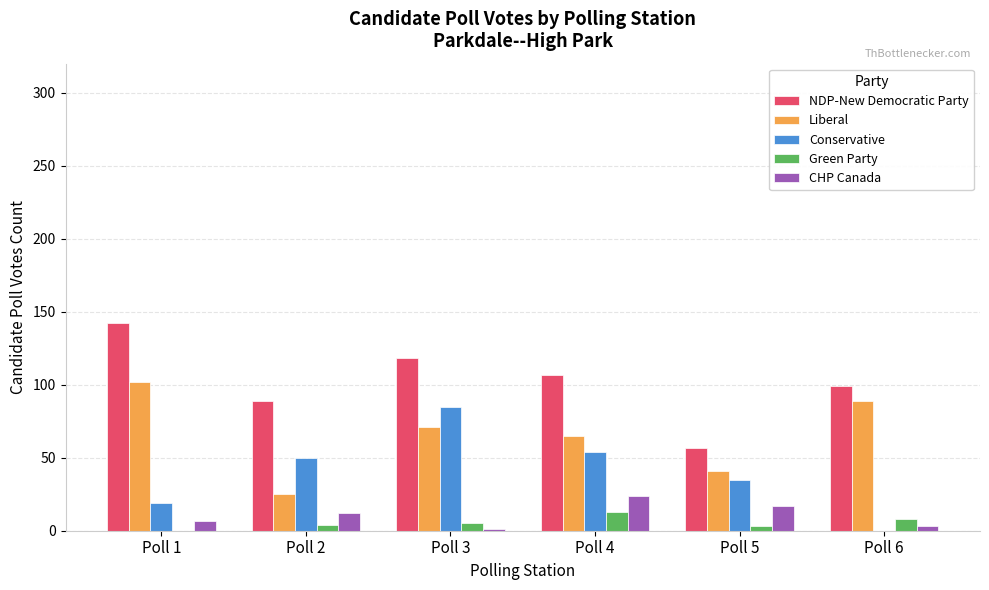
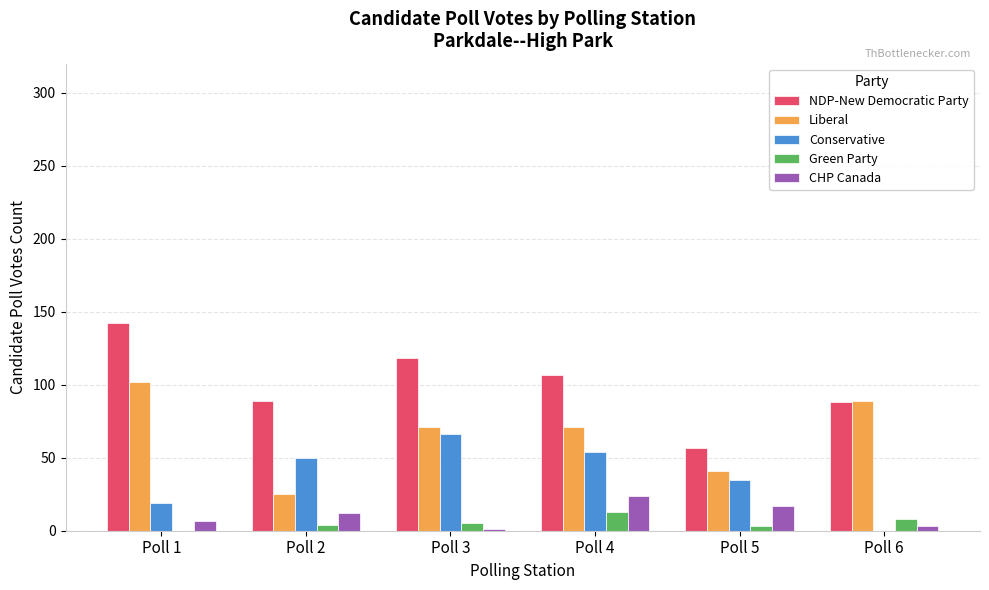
Conservative, Poll 3: 85 -> 66
Liberal, Poll 4: 65 -> 71
NDP-New Democratic Party, Poll 6: 99 -> 88
